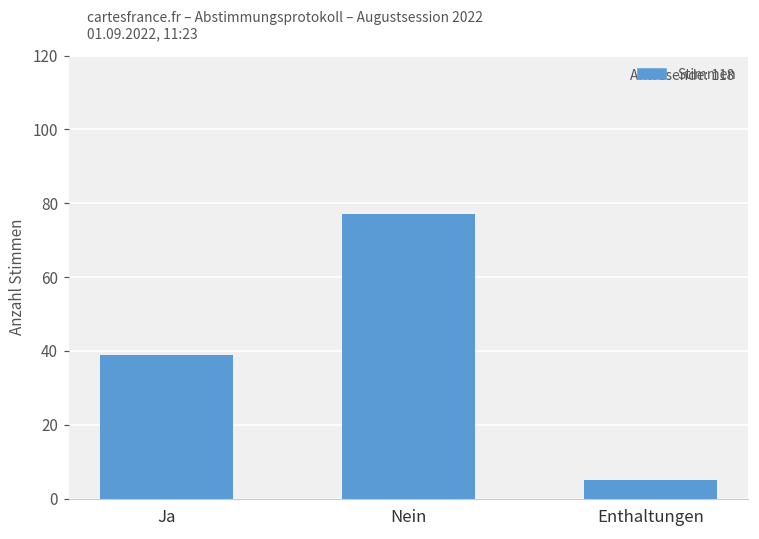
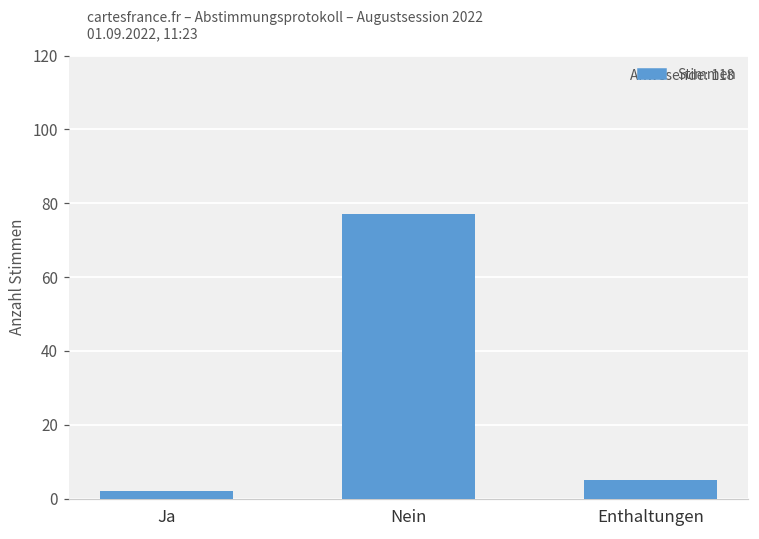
Ja: 39 -> 2
